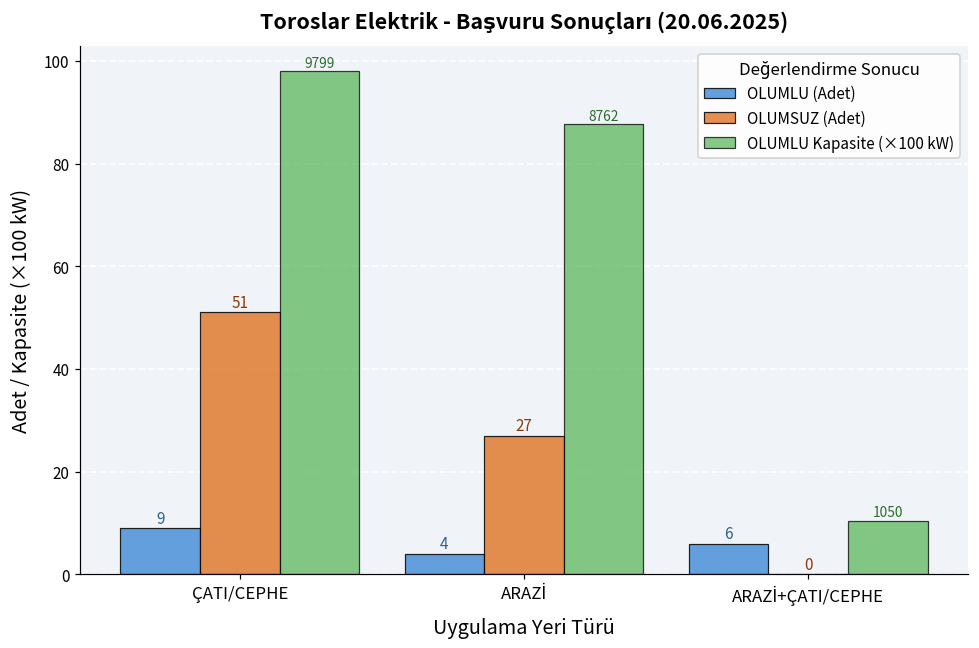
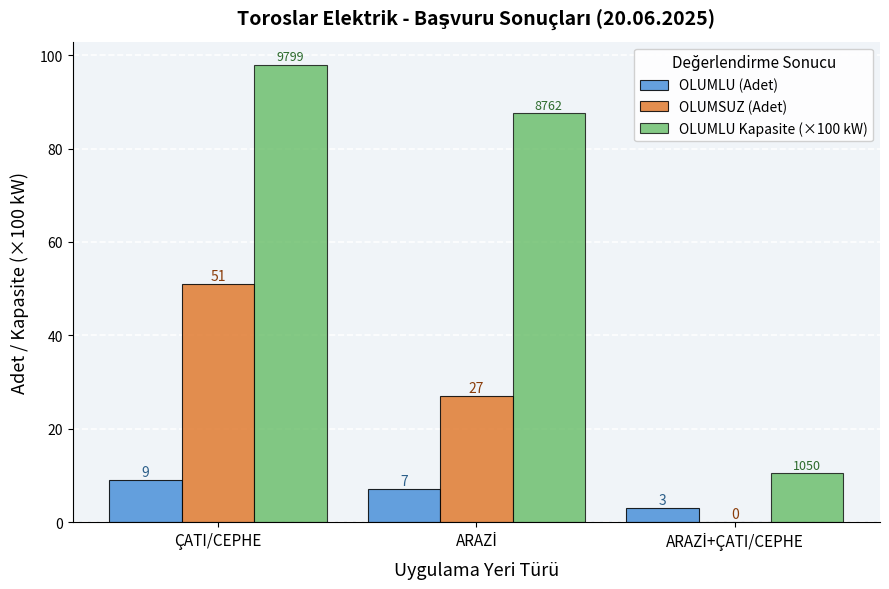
OLUMLU (Adet), ARAZİ: 4 -> 7
OLUMLU (Adet), ARAZİ+ÇATI/CEPHE: 6 -> 3
